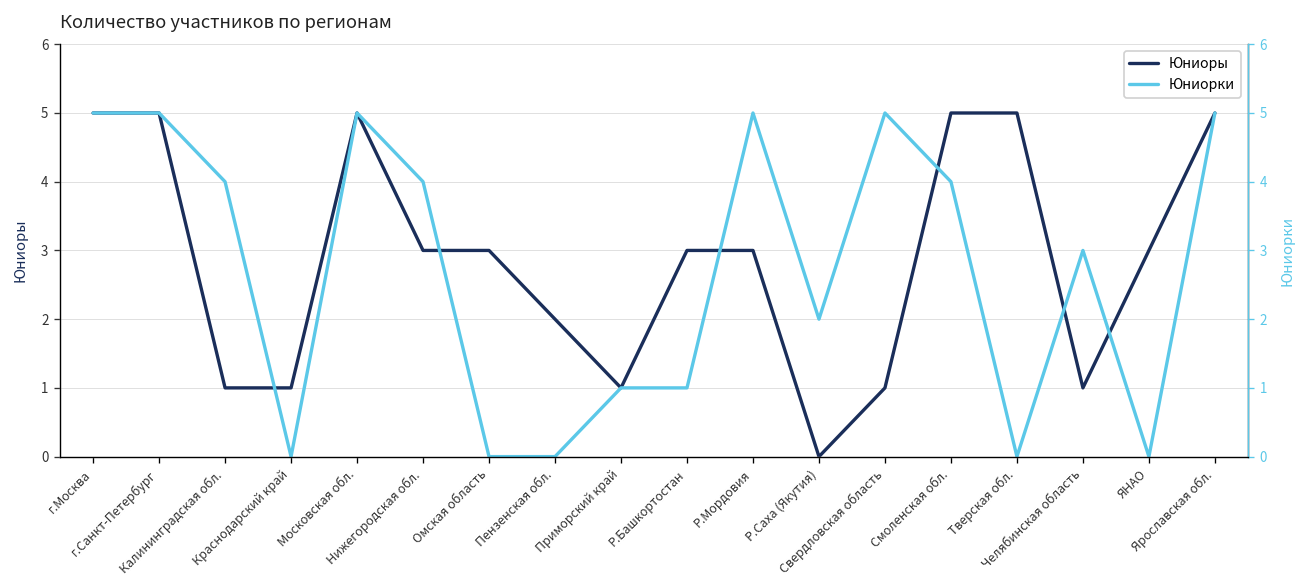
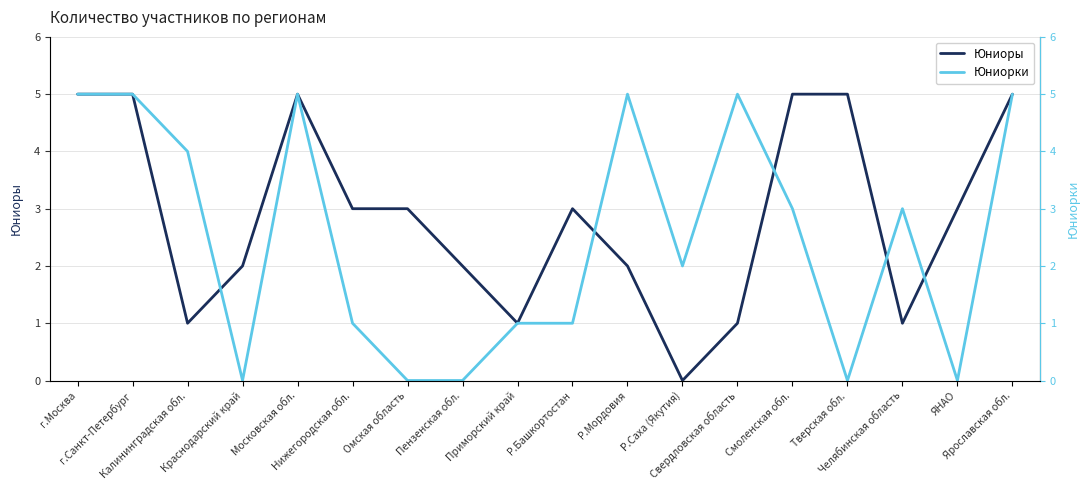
Юниоры, Краснодарский край: 1 -> 2
Юниоры, Р.Мордовия: 3 -> 2
Юниорки, Нижегородская обл.: 4 -> 1
Юниорки, Смоленская обл.: 4 -> 3
